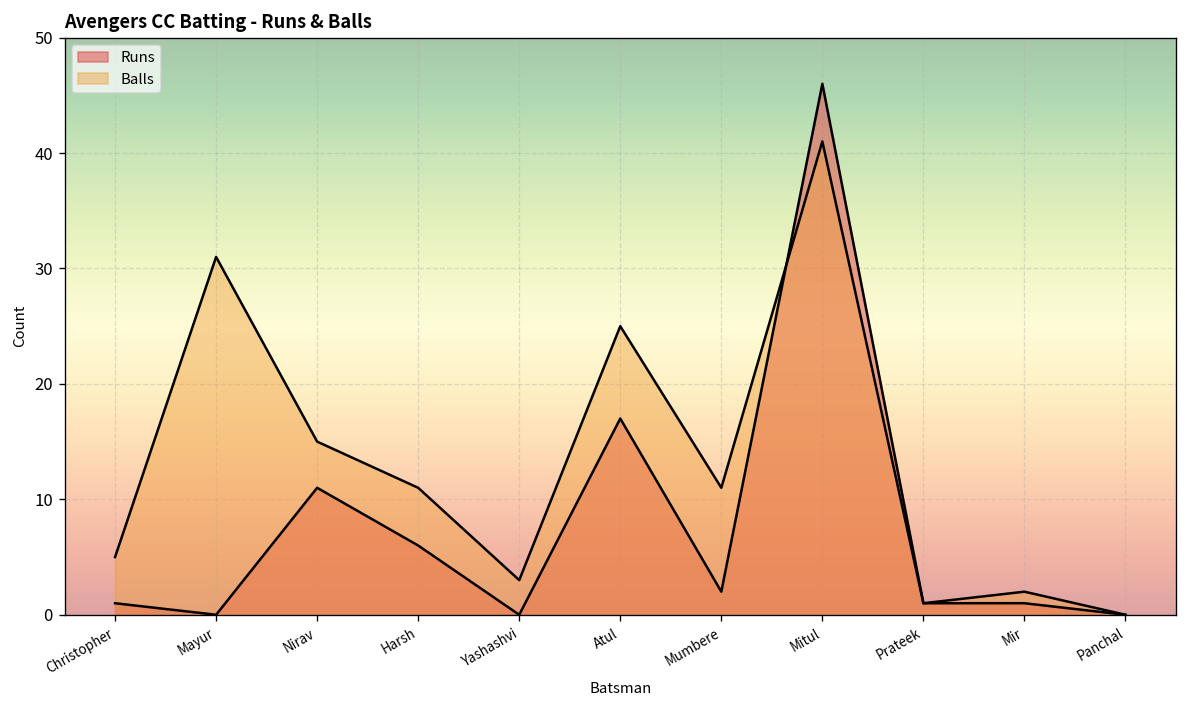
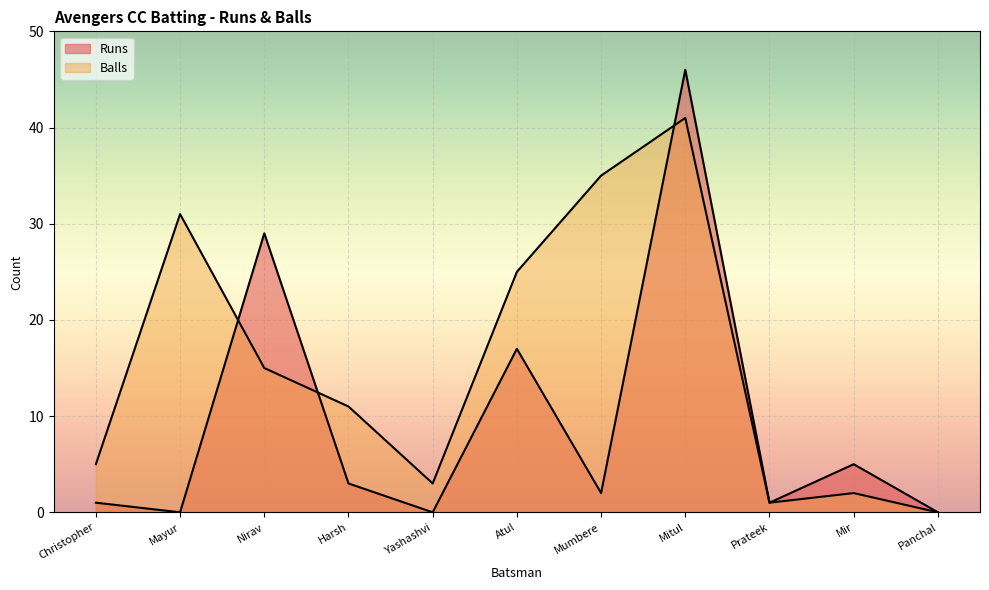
Runs, Nirav: 11 -> 29
Runs, Harsh: 6 -> 3
Balls, Mumbere: 11 -> 35
Runs, Mir: 1 -> 5
